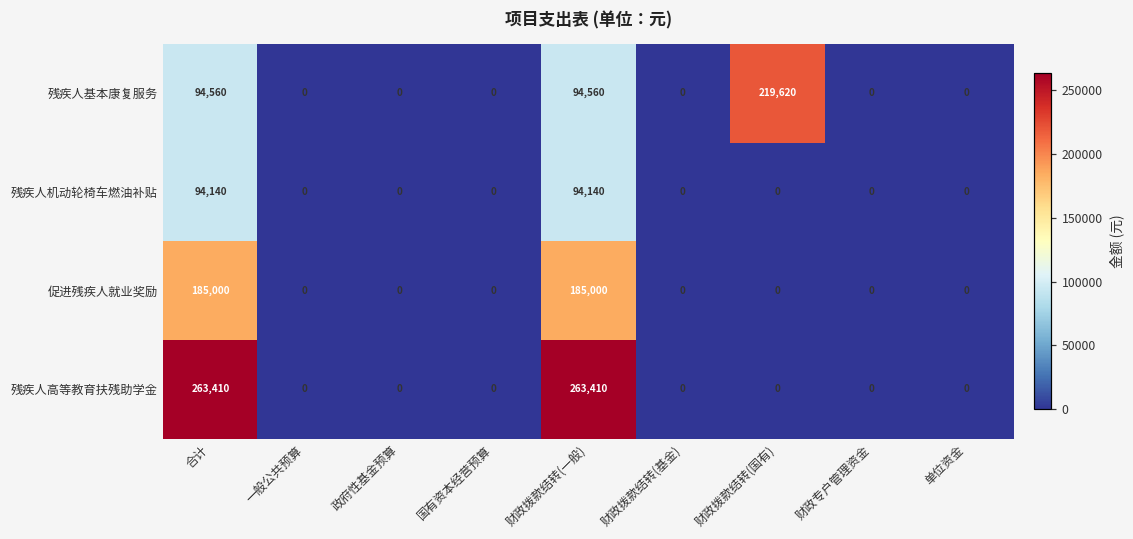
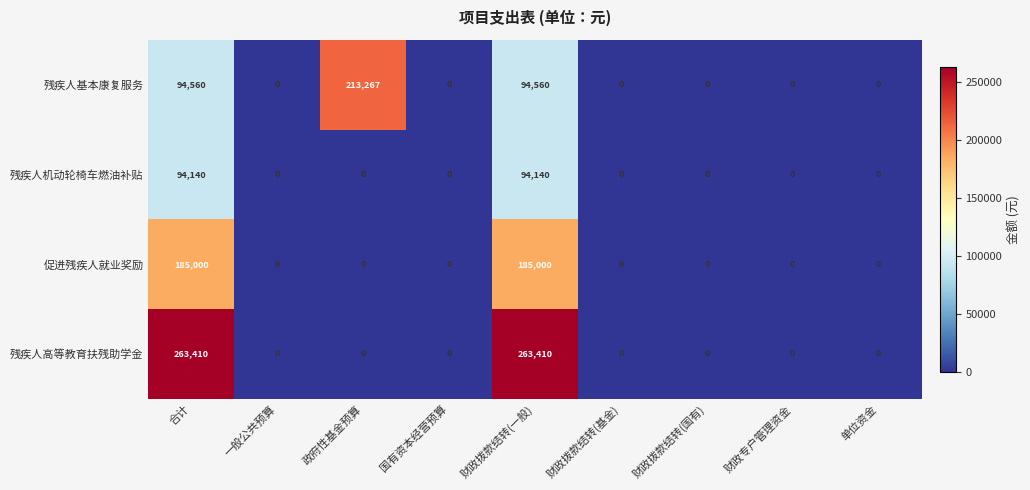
残疾人基本康复服务, 政府性基金预算: 0 -> 213,267
残疾人基本康复服务, 财政拨款结转(国有): 219,620 -> 0
